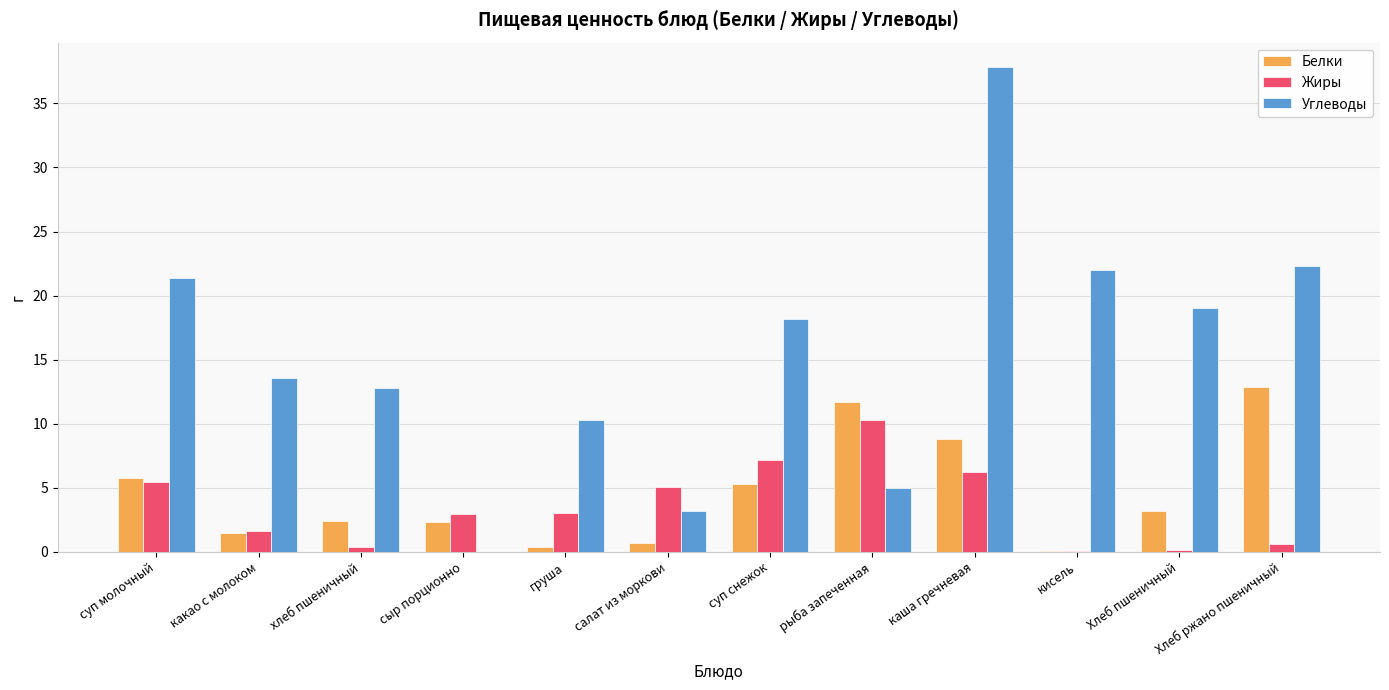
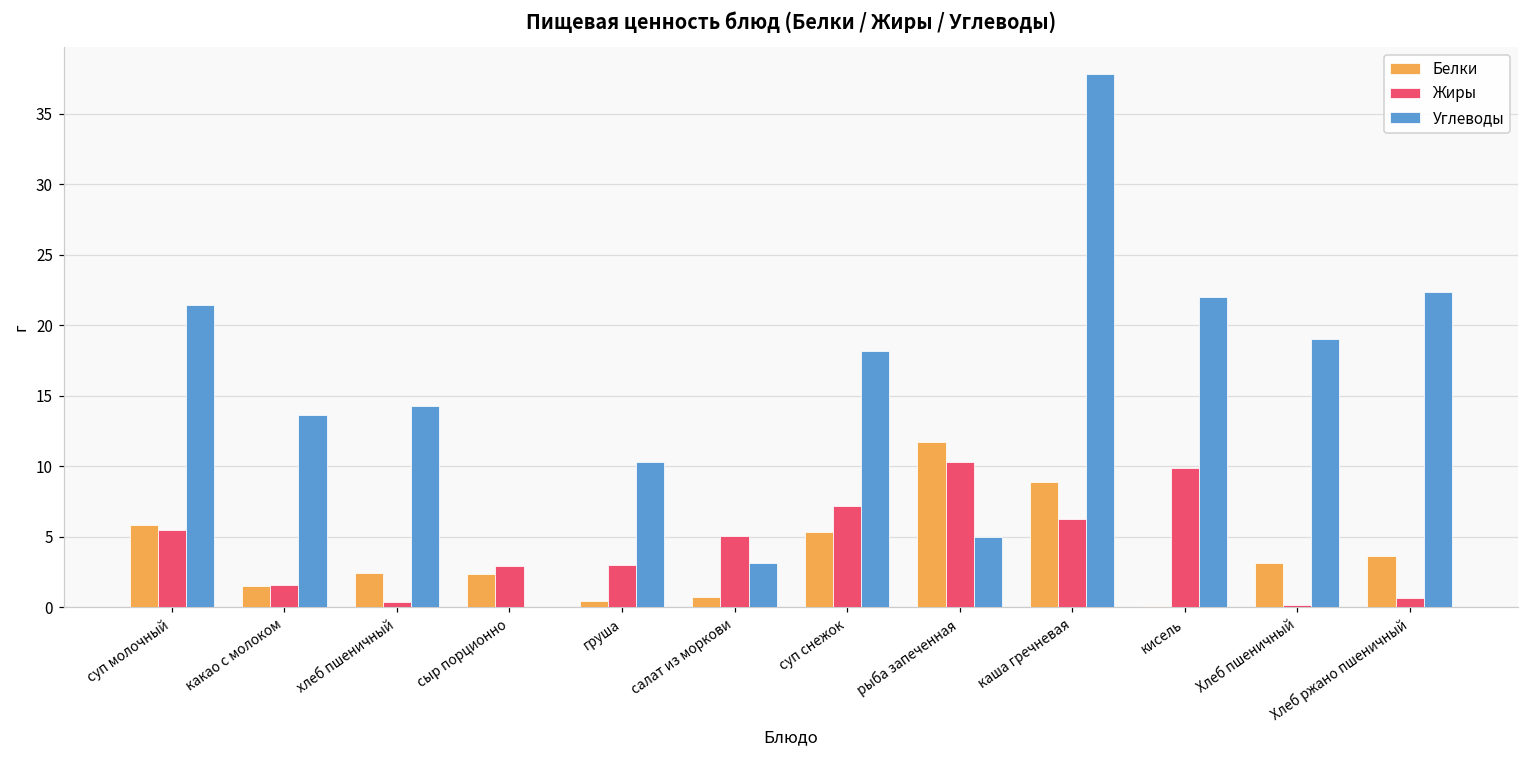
Углеводы, хлеб пшеничный: 12.8 -> 14.3
Жиры, кисель: 0.0 -> 9.9
Белки, Хлеб ржано пшеничный: 12.9 -> 3.7
